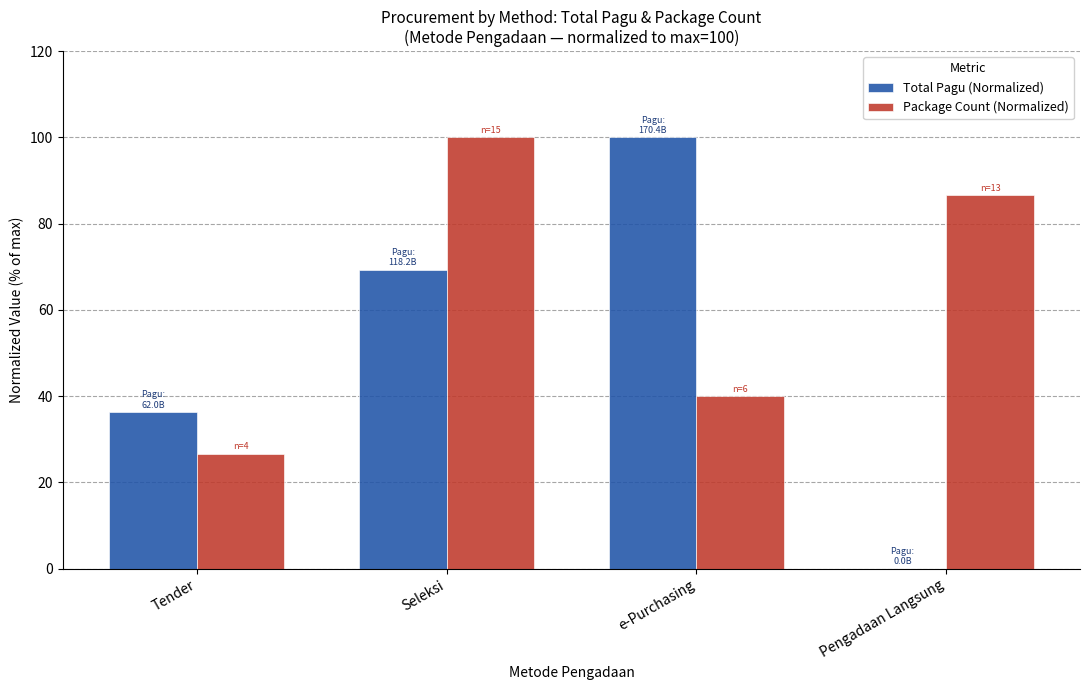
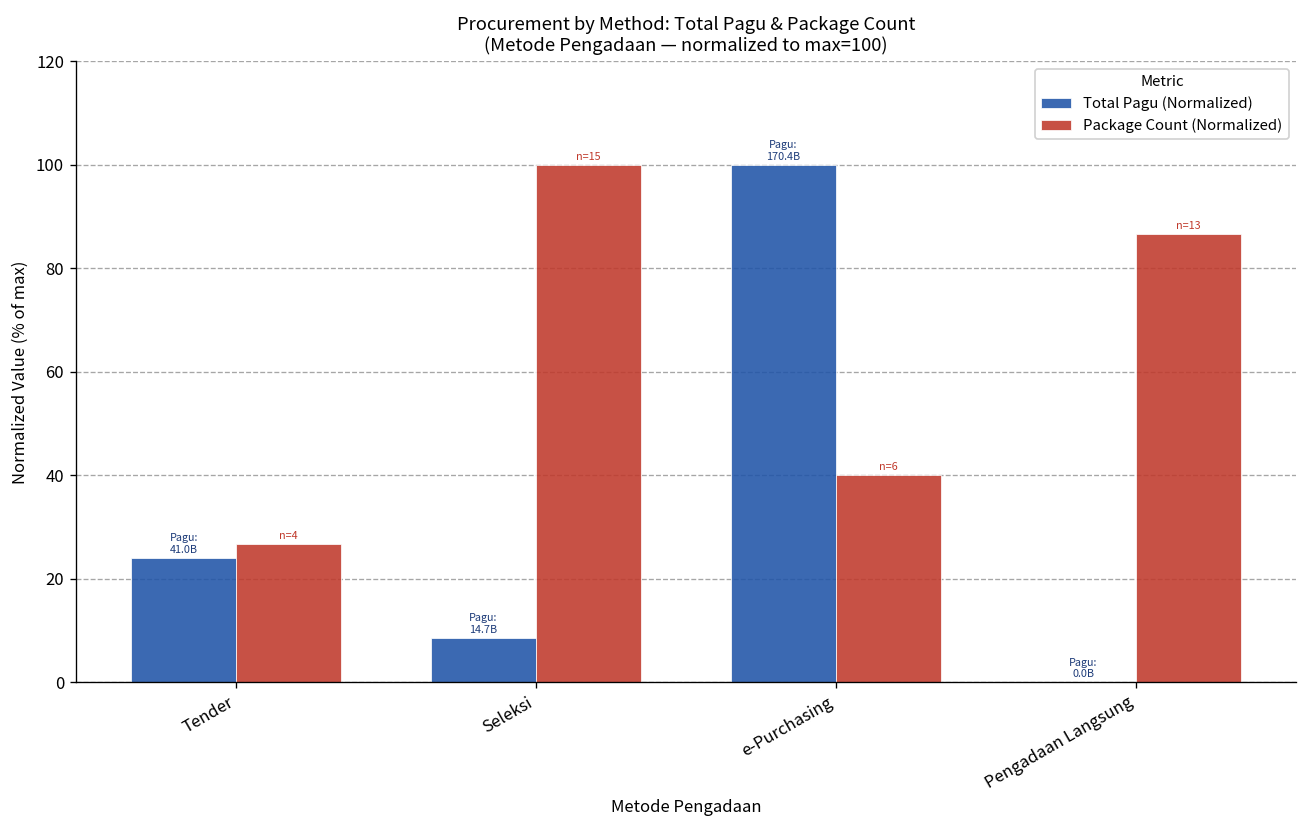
Total Pagu (Normalized), Tender: 62.0B -> 41.0B
Total Pagu (Normalized), Seleksi: 118.2B -> 14.7B
